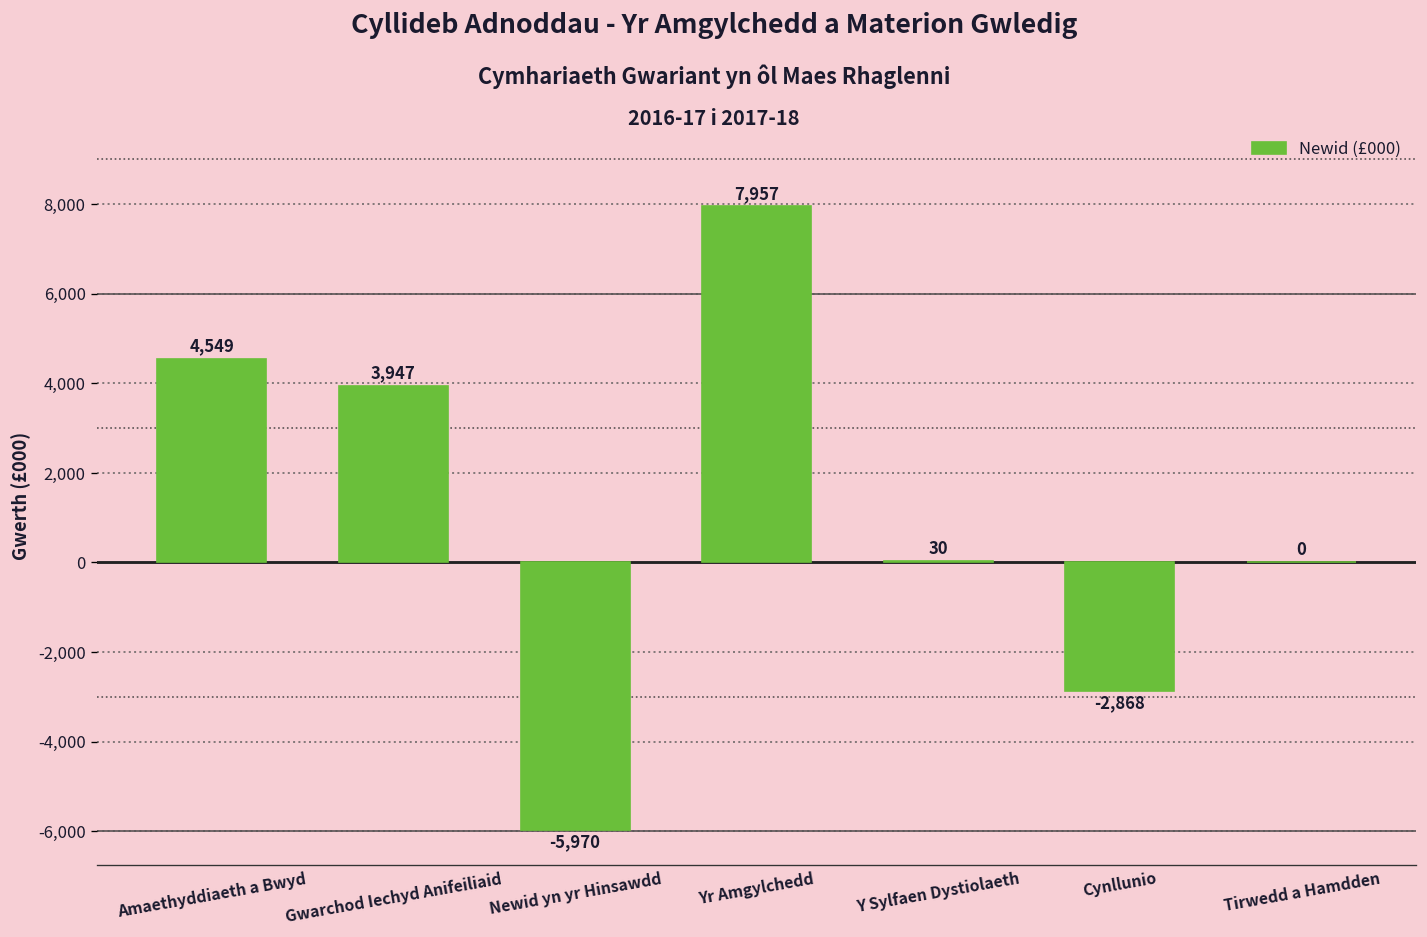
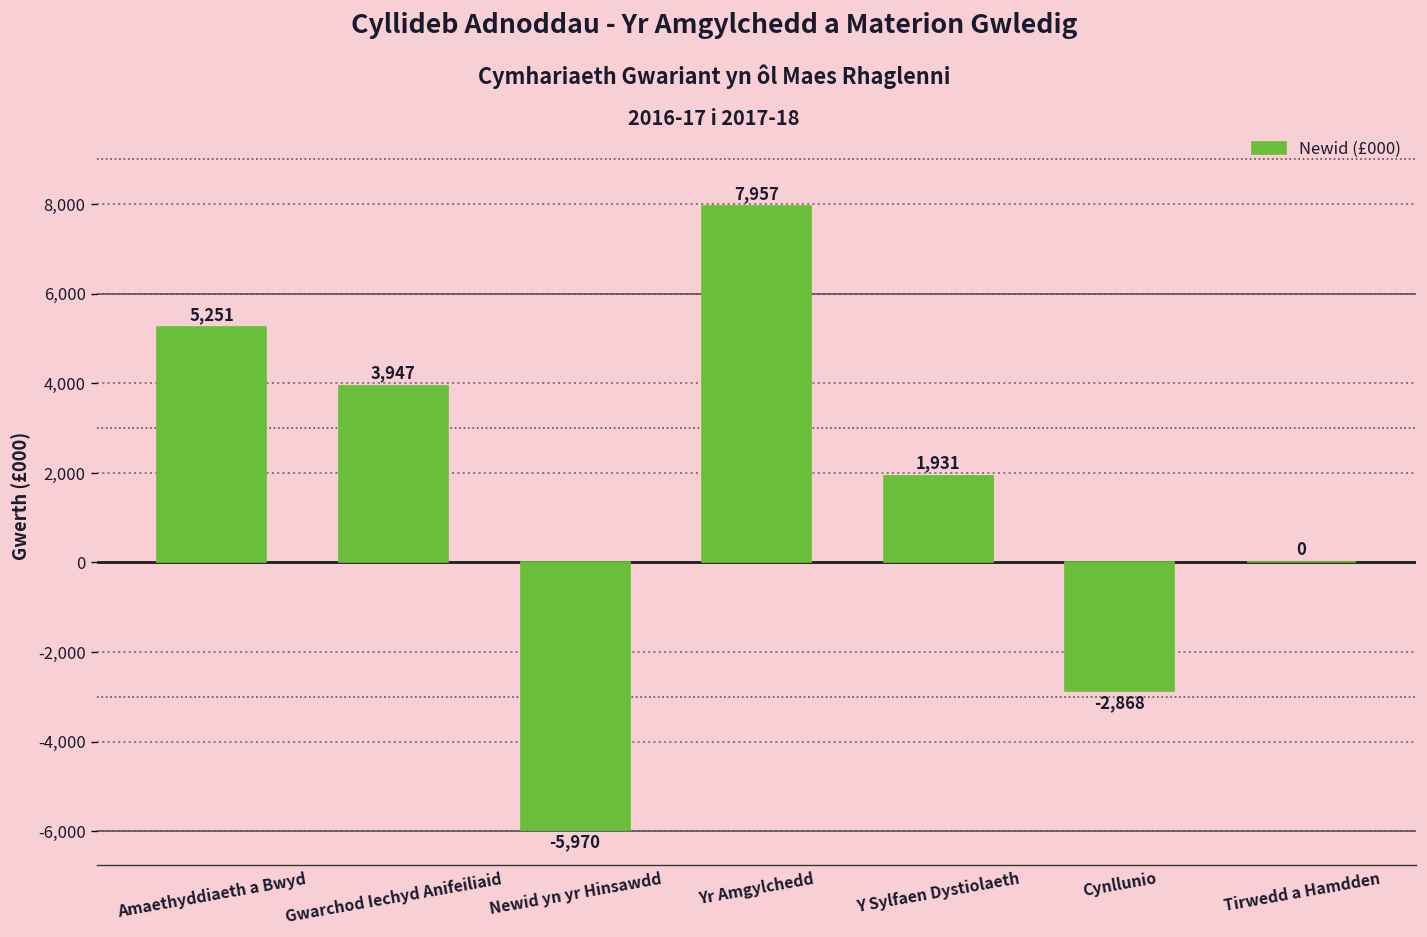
Amaethyddiaeth a Bwyd: 4,549 -> 5,251
Y Sylfaen Dystiolaeth: 30 -> 1,931
